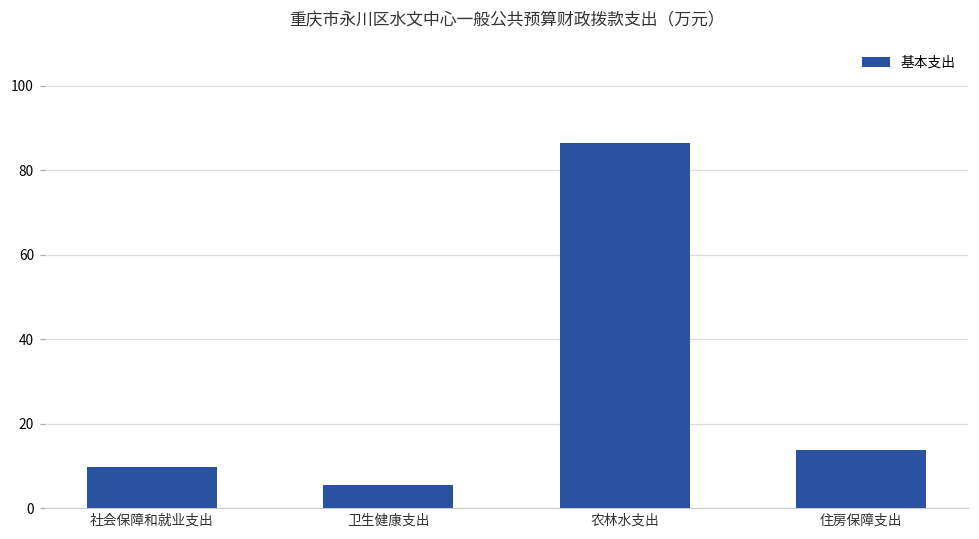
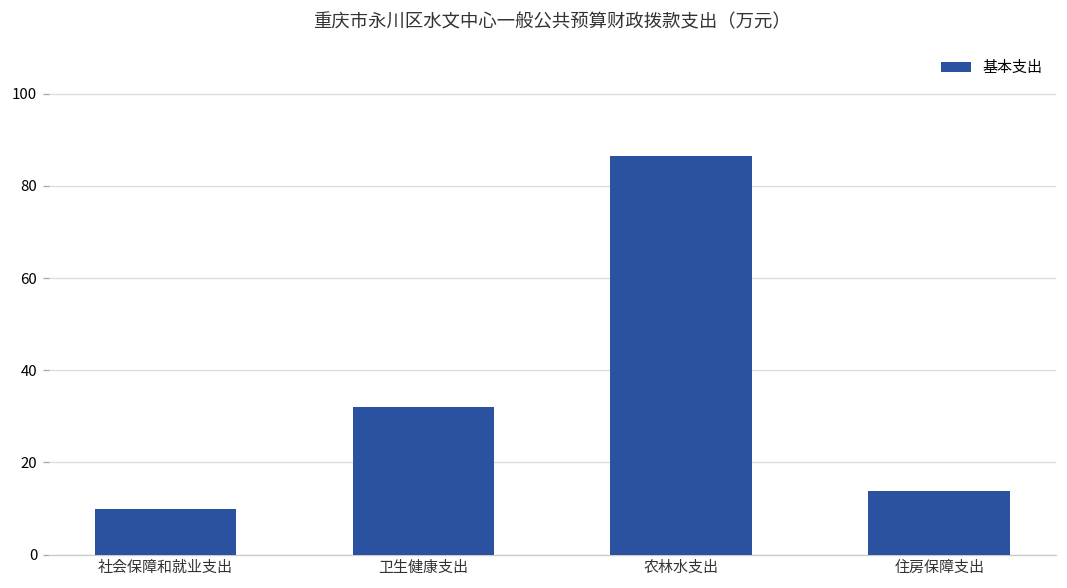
卫生健康支出: 5 -> 32
